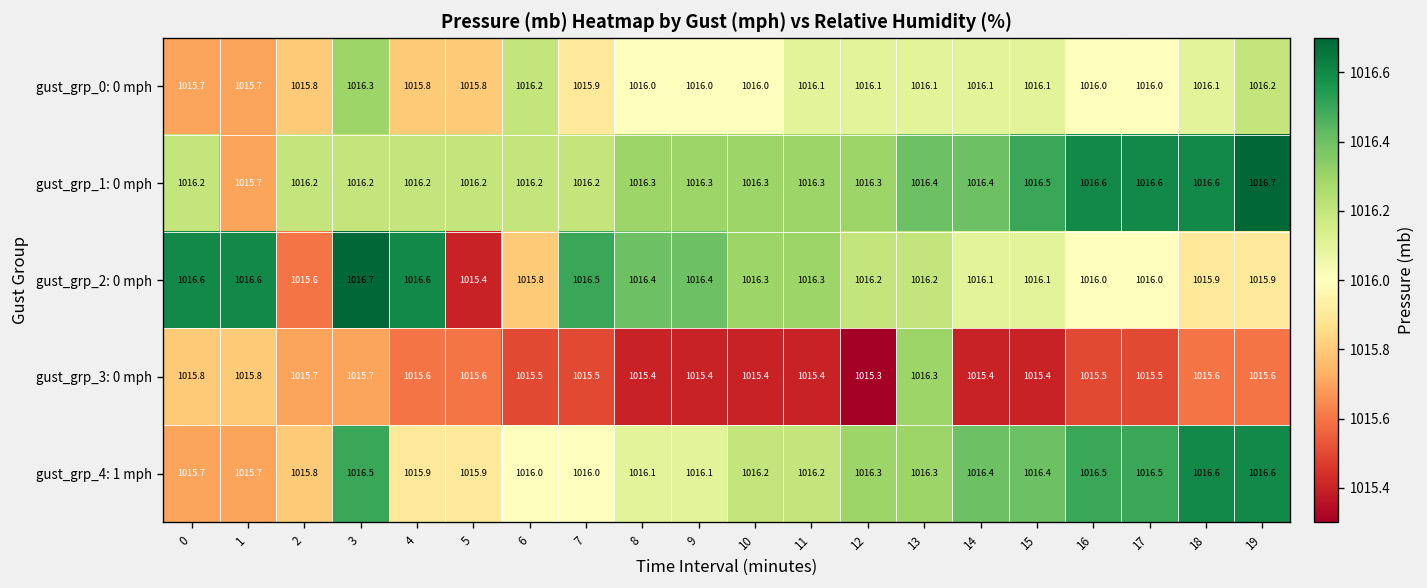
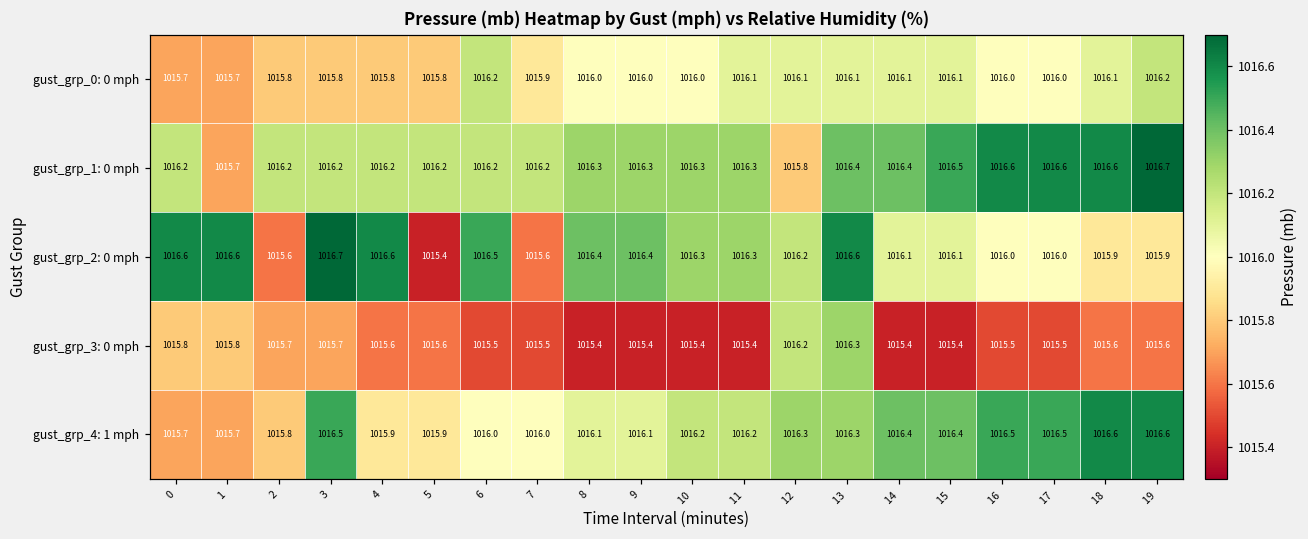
gust_grp_0: 0 mph, 3: 1016.3 -> 1015.8
gust_grp_1: 0 mph, 12: 1016.3 -> 1015.8
gust_grp_2: 0 mph, 6: 1015.8 -> 1016.5
gust_grp_2: 0 mph, 7: 1016.5 -> 1015.6
gust_grp_2: 0 mph, 13: 1016.2 -> 1016.6
gust_grp_3: 0 mph, 12: 1015.3 -> 1016.2
